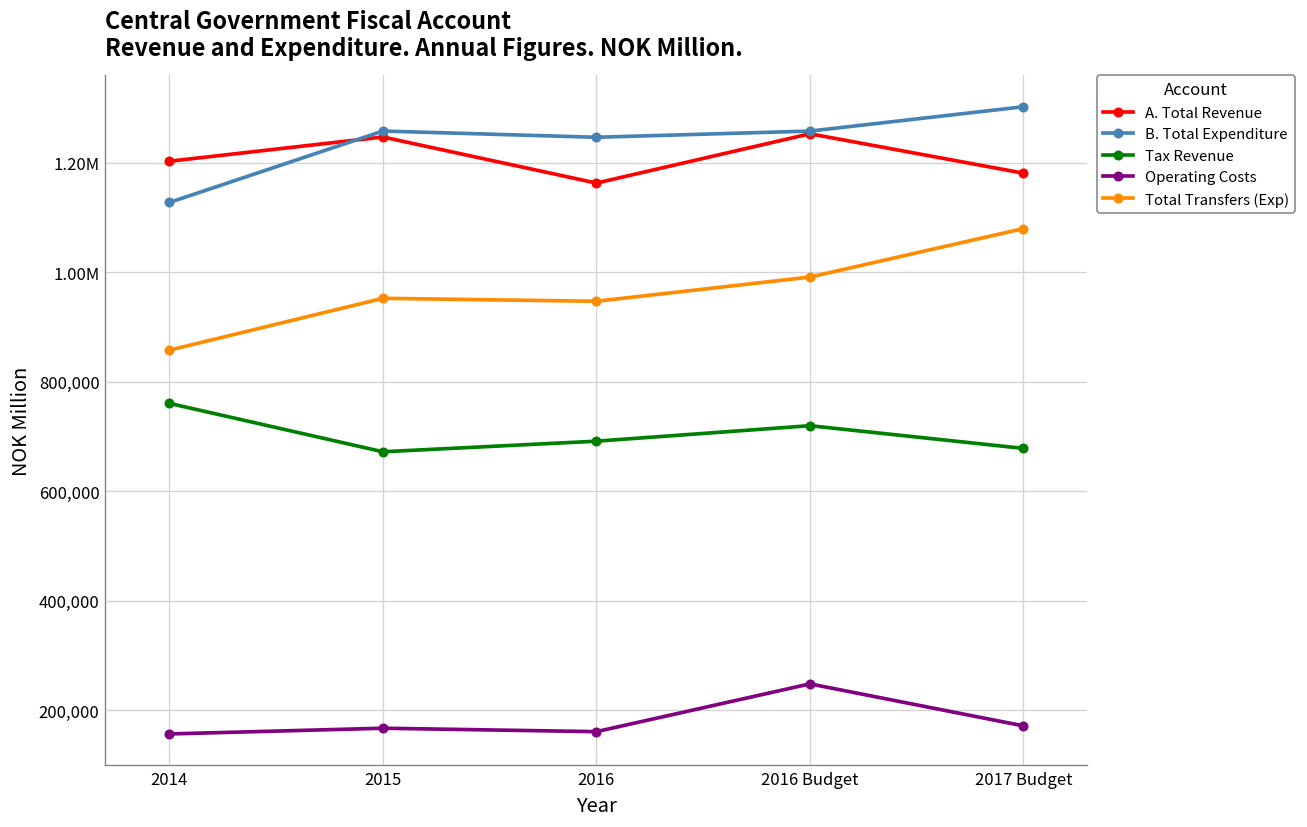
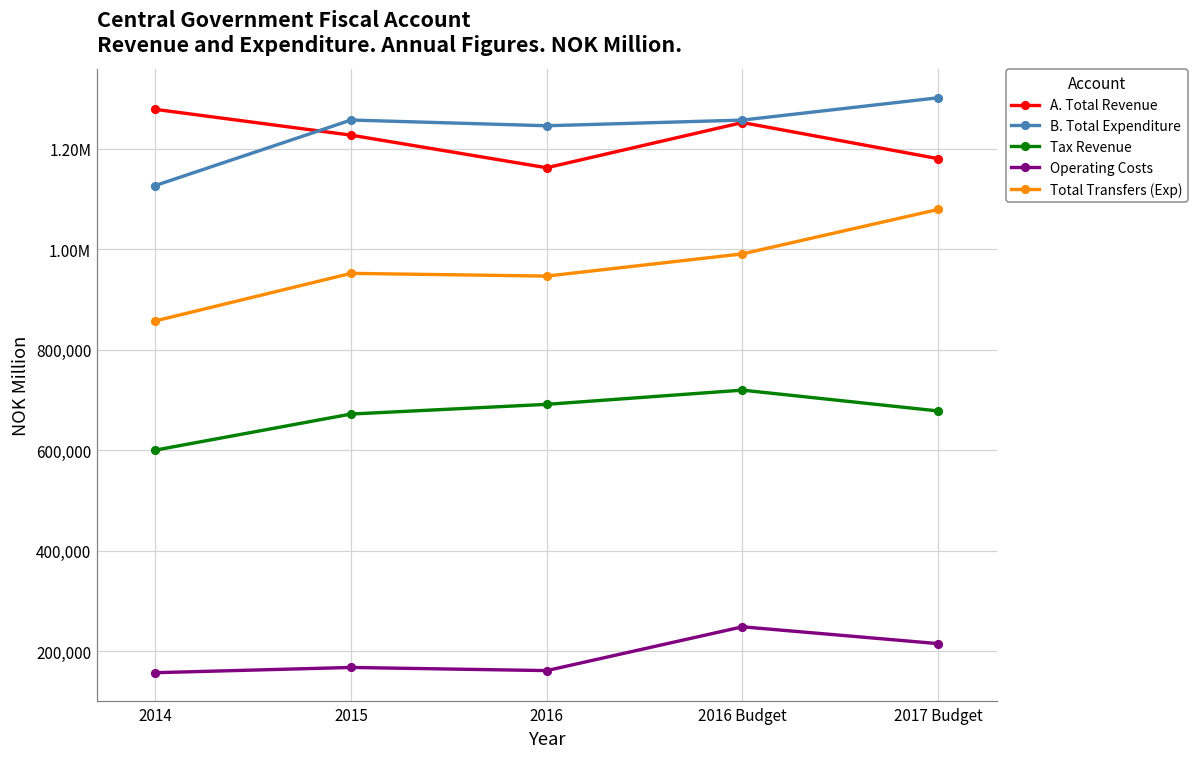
A. Total Revenue, 2014: 1,200,000 -> 1,280,000
Tax Revenue, 2014: 760,000 -> 600,000
A. Total Revenue, 2015: 1,250,000 -> 1,230,000
Operating Costs, 2017 Budget: 170,000 -> 210,000
